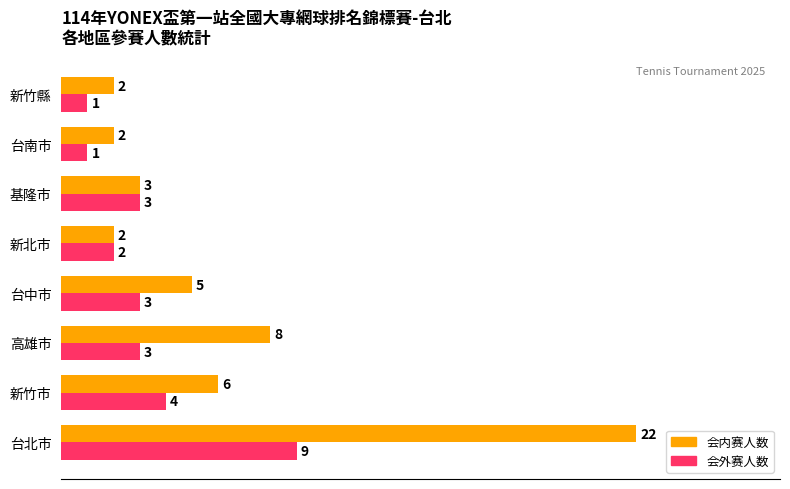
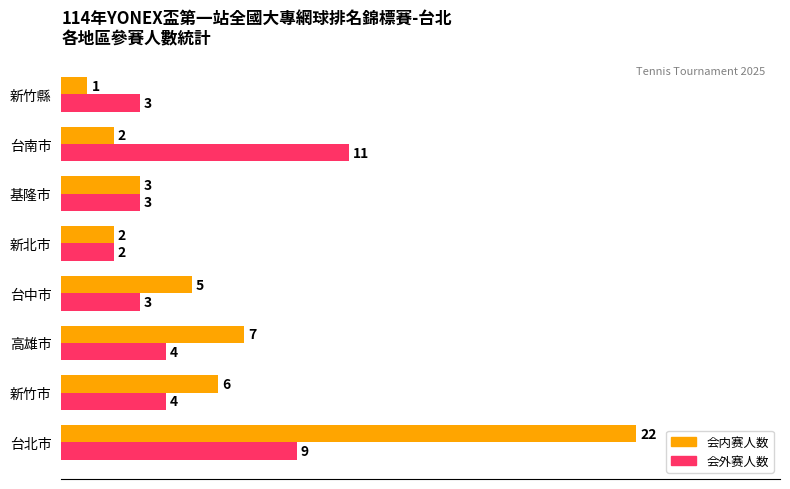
会内赛人数, 新竹縣: 2 -> 1
会外赛人数, 新竹縣: 1 -> 3
会外赛人数, 台南市: 1 -> 11
会内赛人数, 高雄市: 8 -> 7
会外赛人数, 高雄市: 3 -> 4
